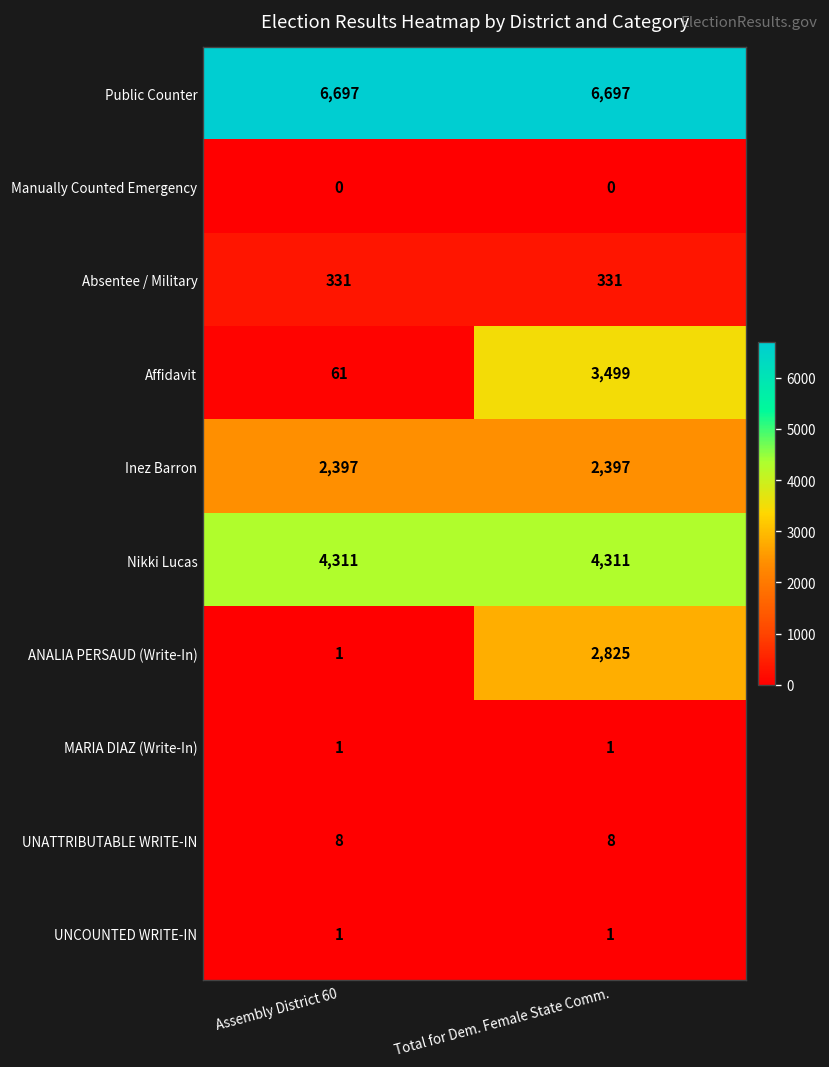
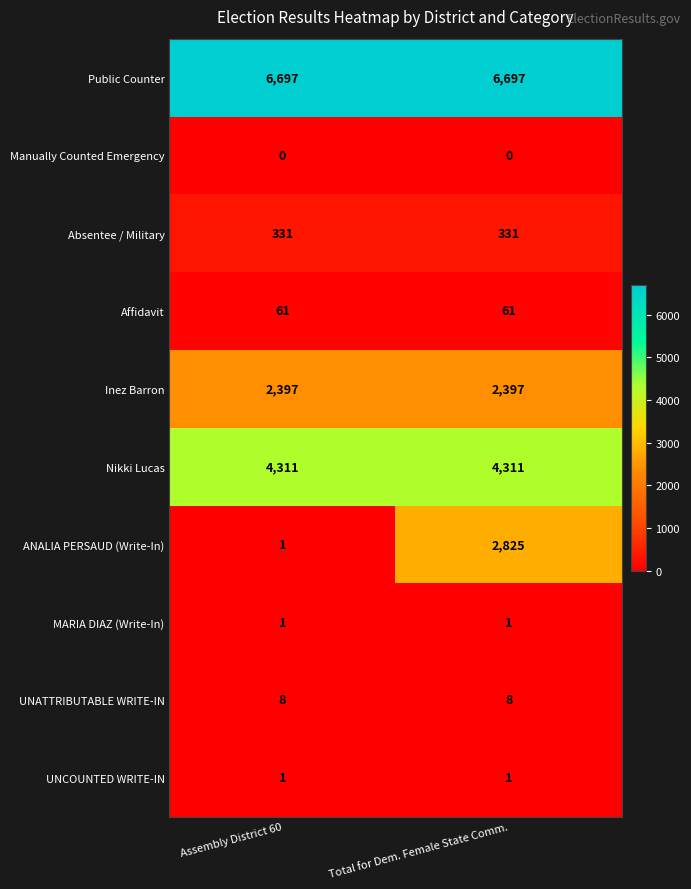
Affidavit, Total for Dem. Female State Comm.: 3,499 -> 61
